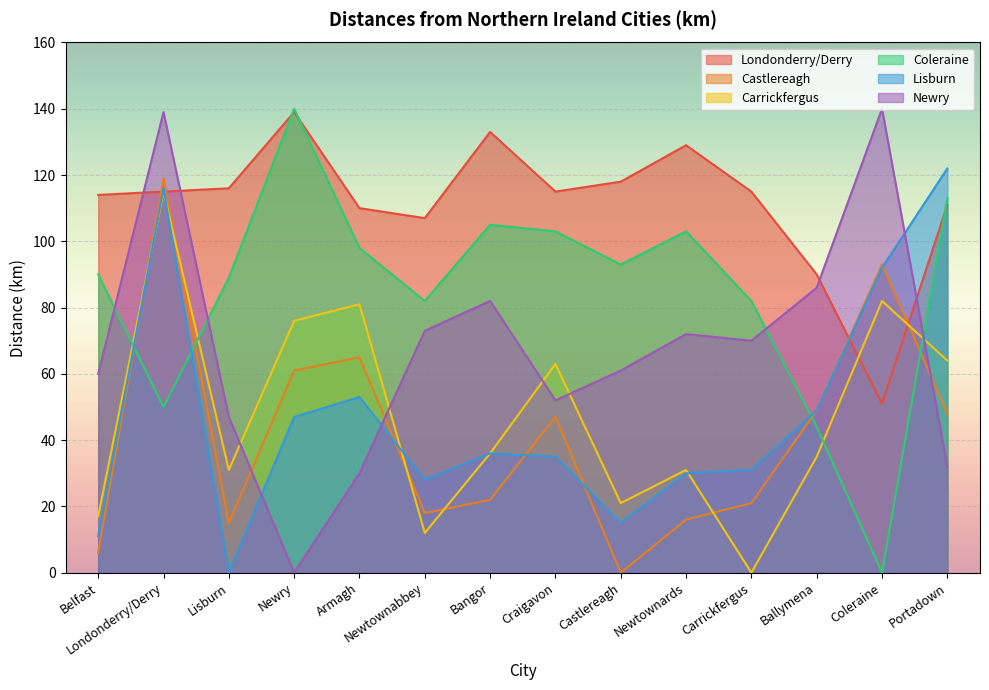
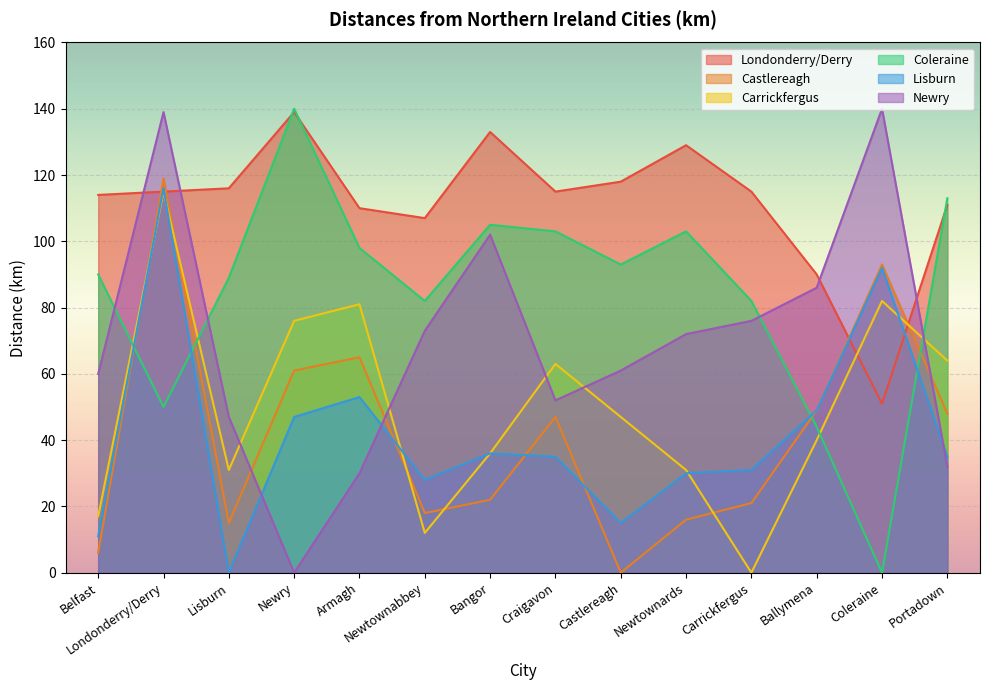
Newry, Bangor: 82 -> 102
Carrickfergus, Castlereagh: 21 -> 47
Newry, Carrickfergus: 70 -> 76
Carrickfergus, Ballymena: 35 -> 40
Lisburn, Portadown: 122 -> 35
